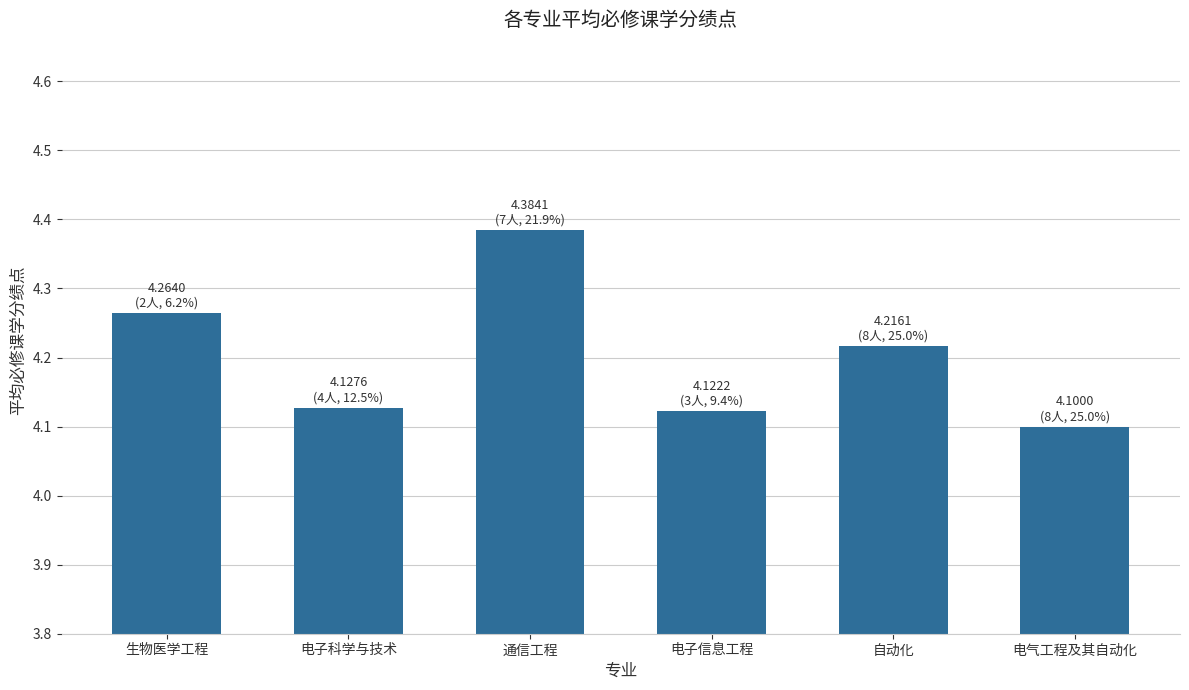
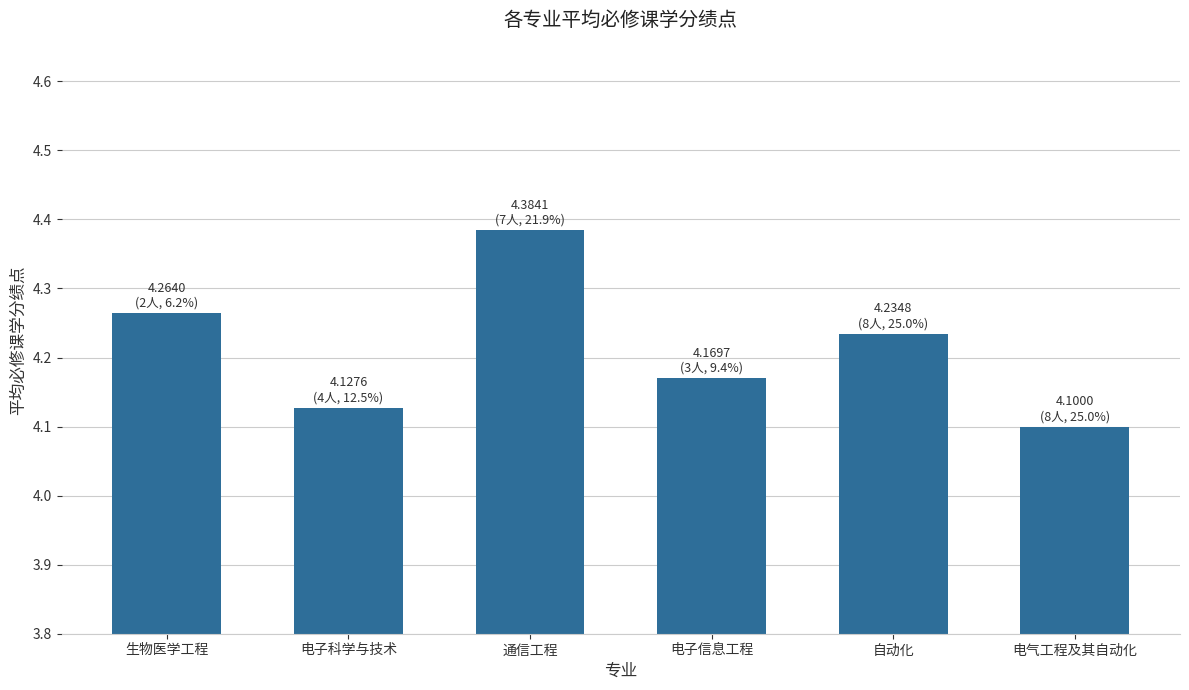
电子信息工程: 4.1222 -> 4.1697
自动化: 4.2161 -> 4.2348
